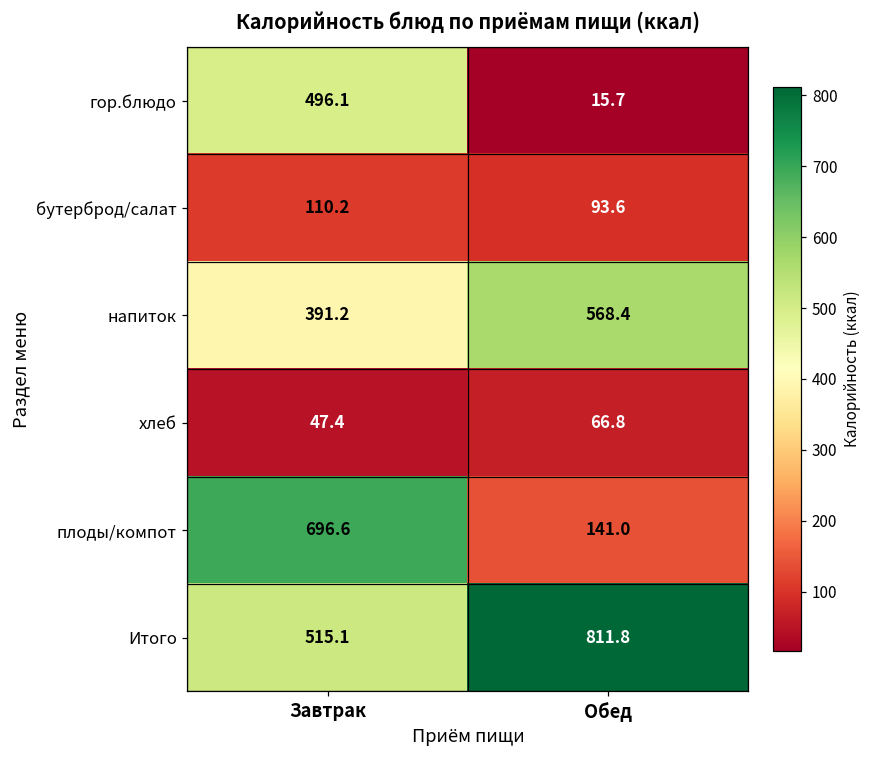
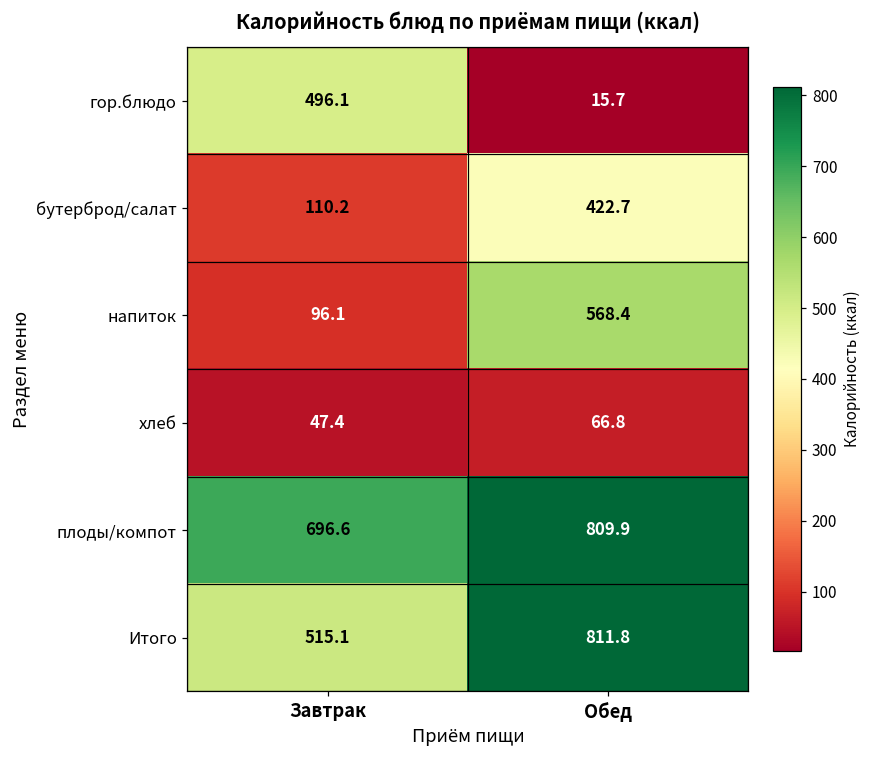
бутерброд/салат, Обед: 93.6 -> 422.7
напиток, Завтрак: 391.2 -> 96.1
плоды/компот, Обед: 141.0 -> 809.9
